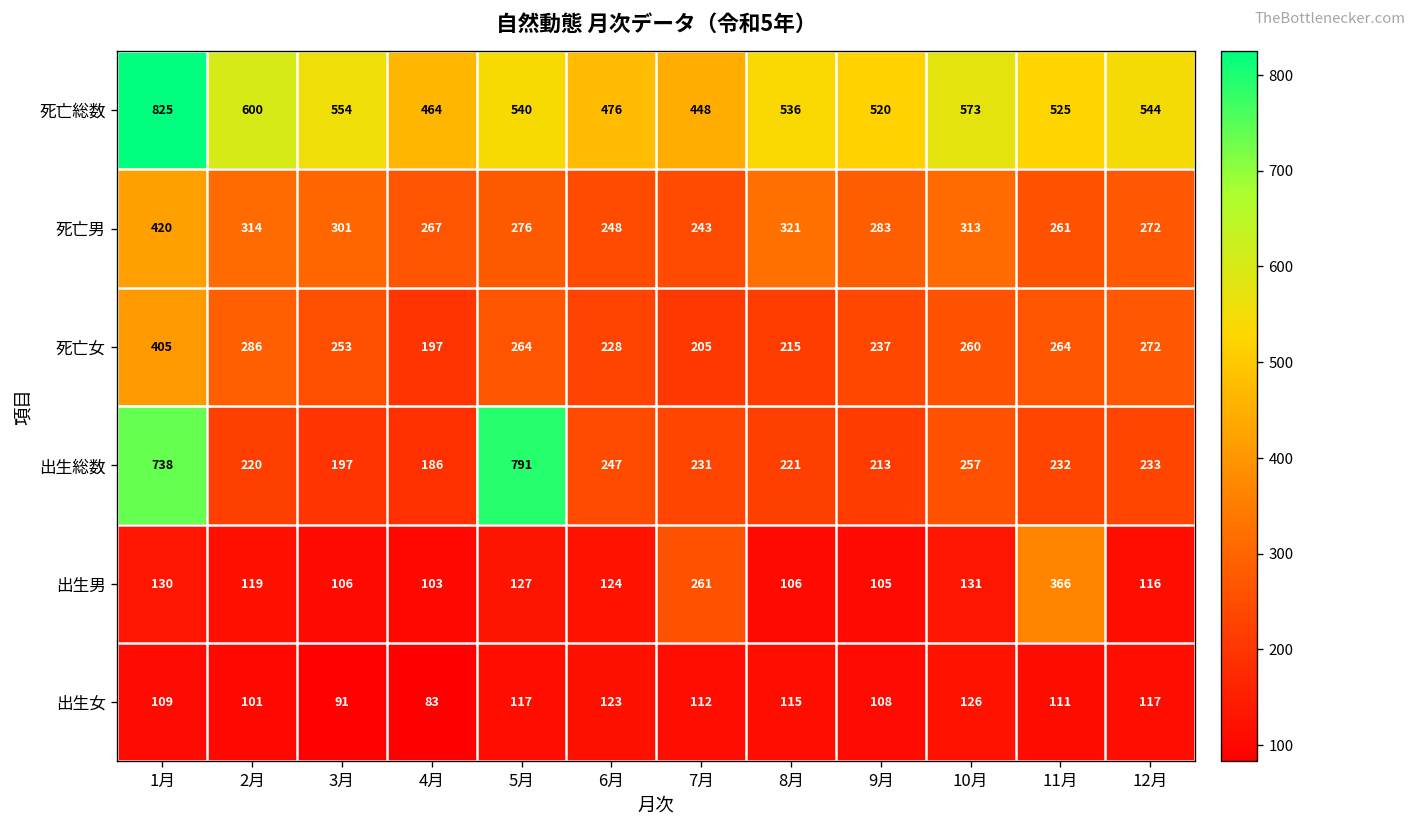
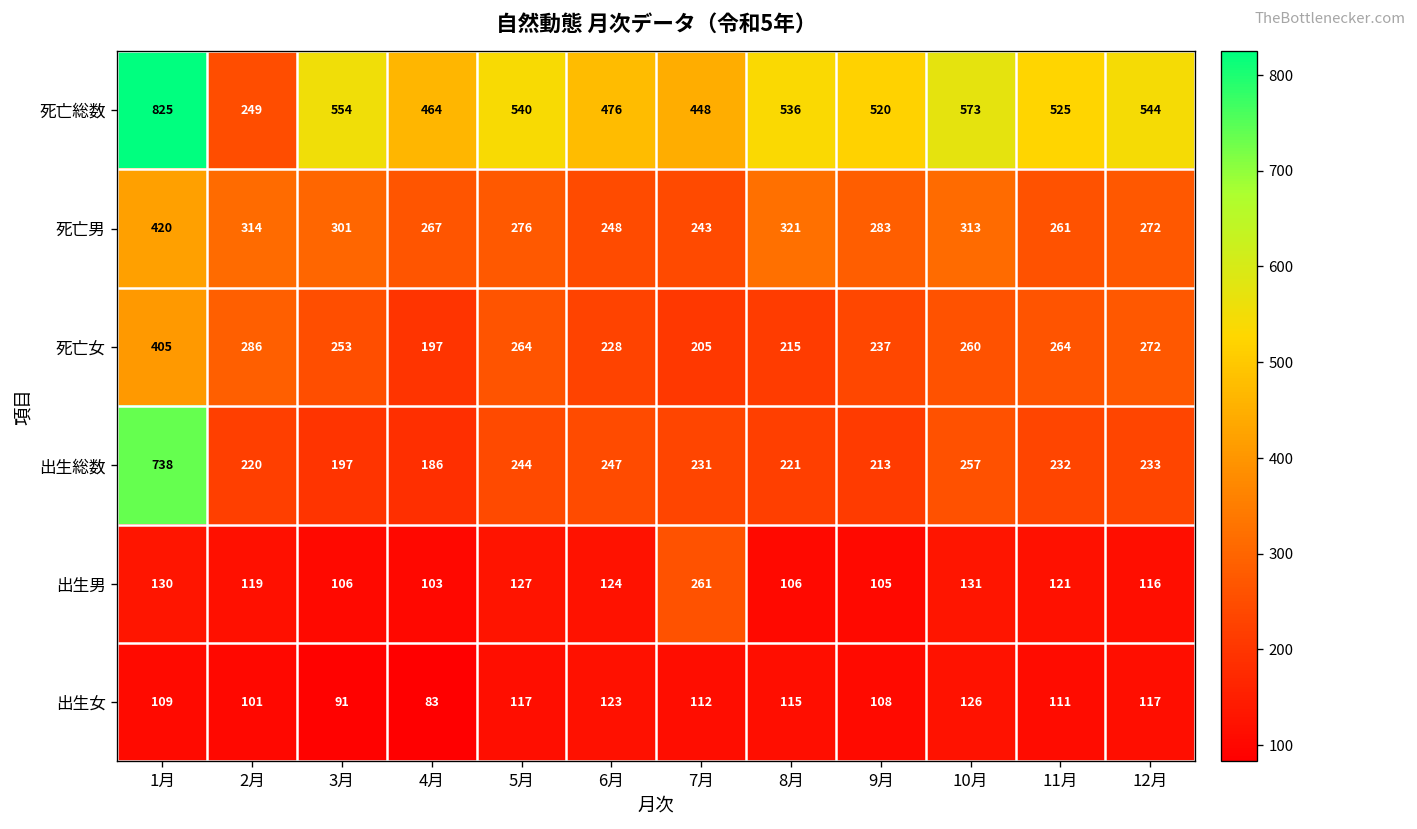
死亡総数, 2月: 600 -> 249
出生総数, 5月: 791 -> 244
出生男, 11月: 366 -> 121
